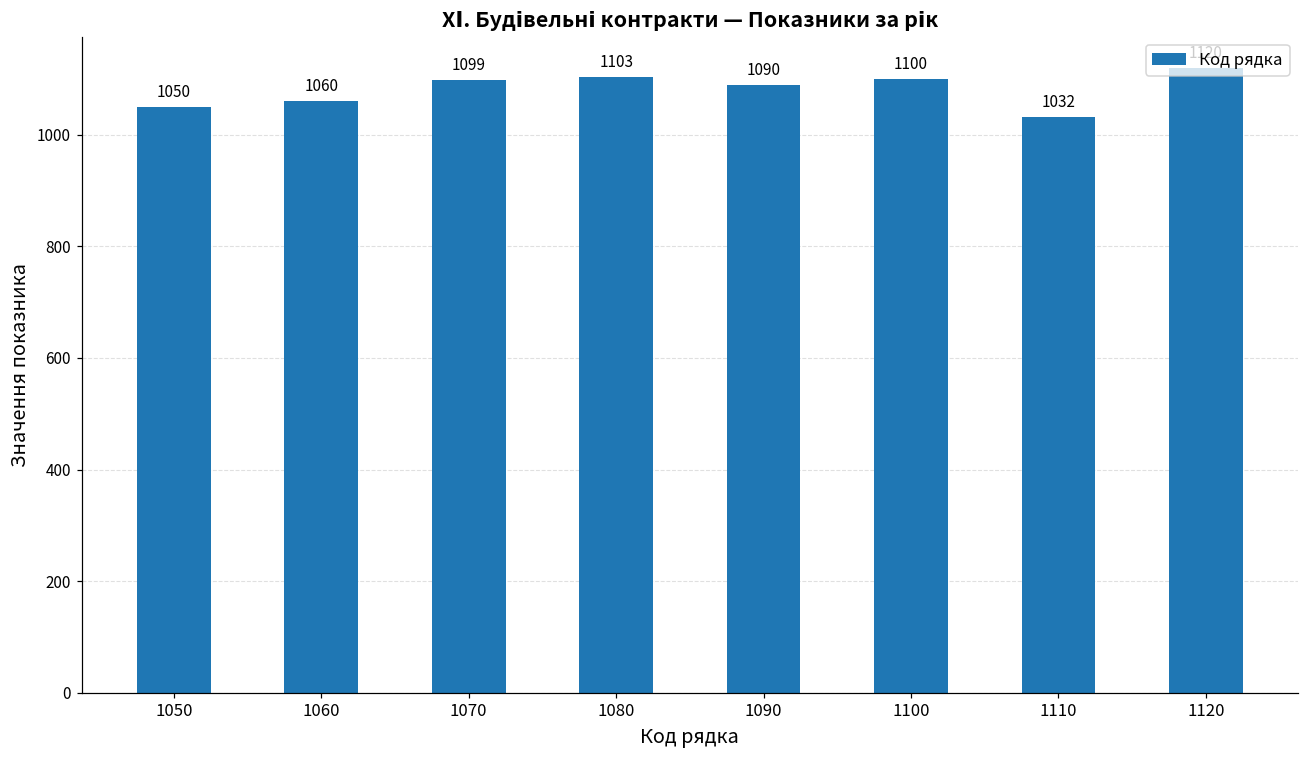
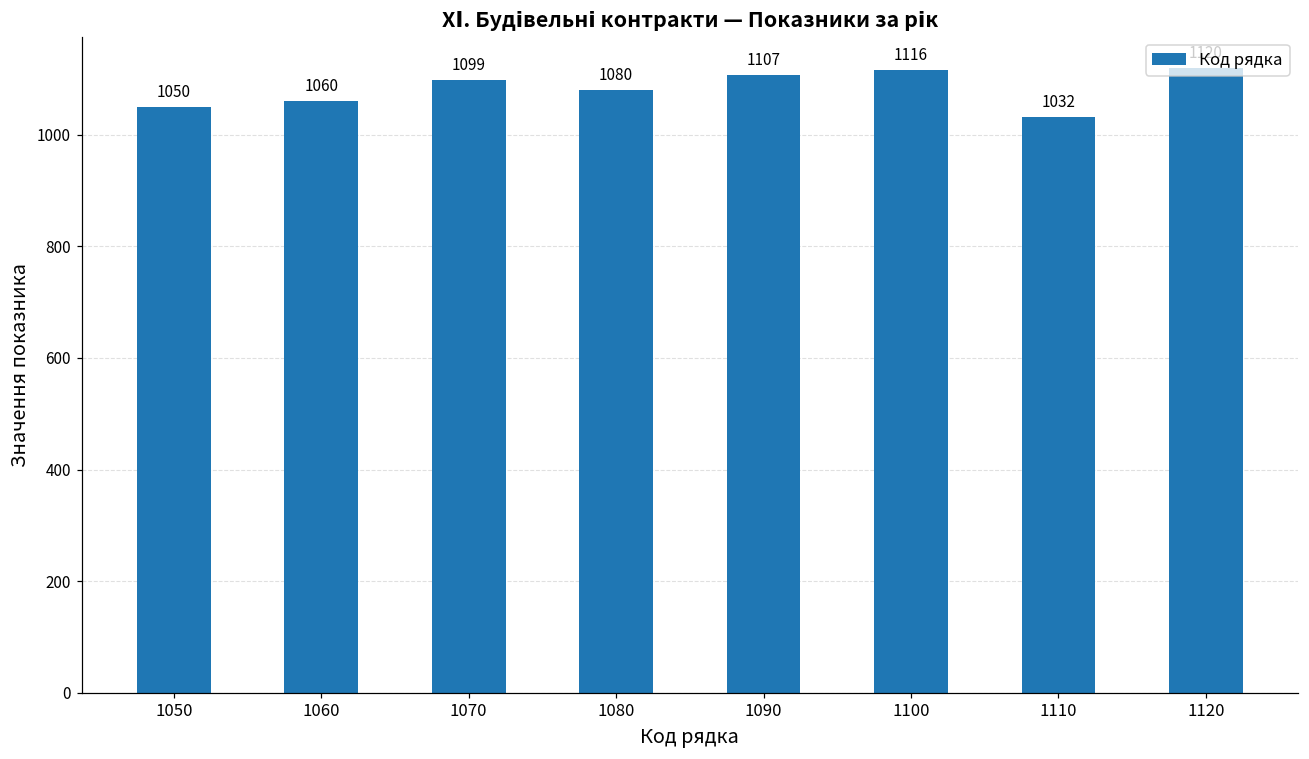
1080: 1103 -> 1080
1090: 1090 -> 1107
1100: 1100 -> 1116
